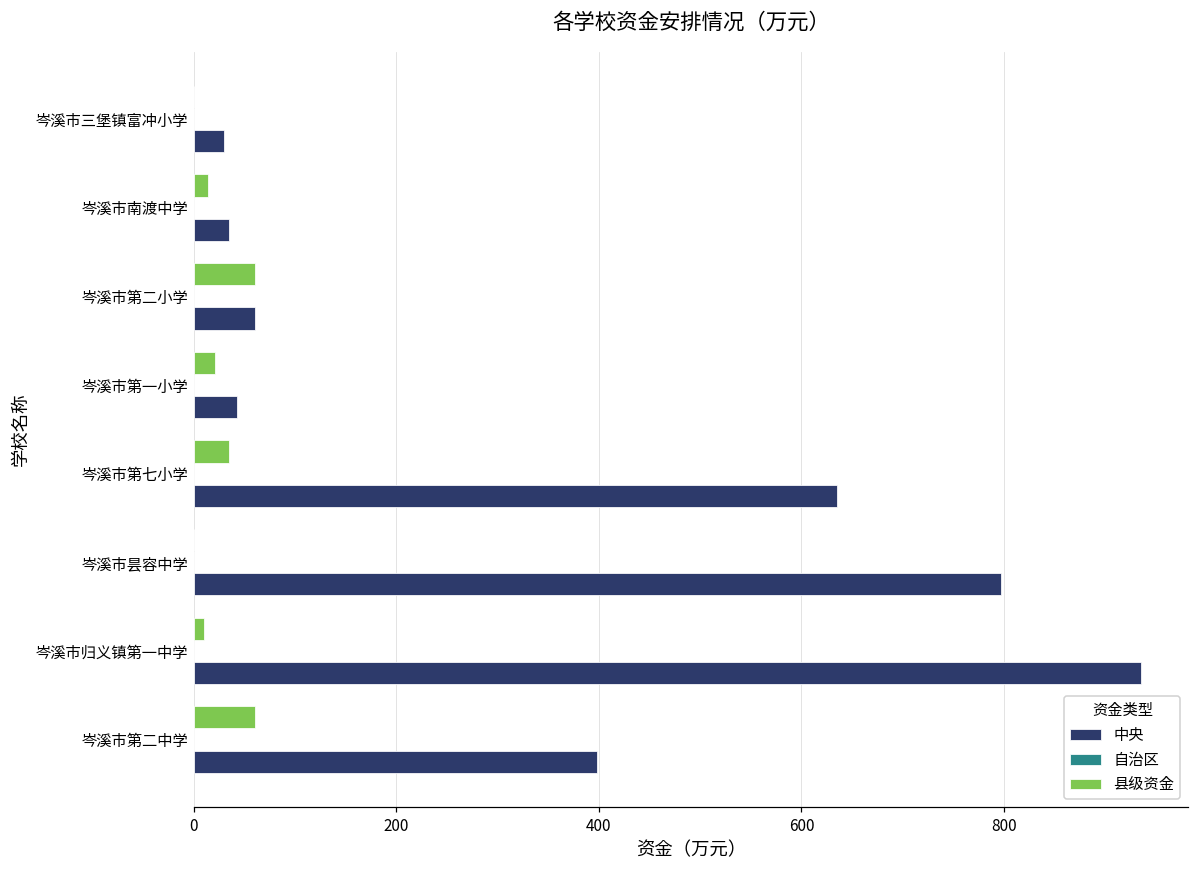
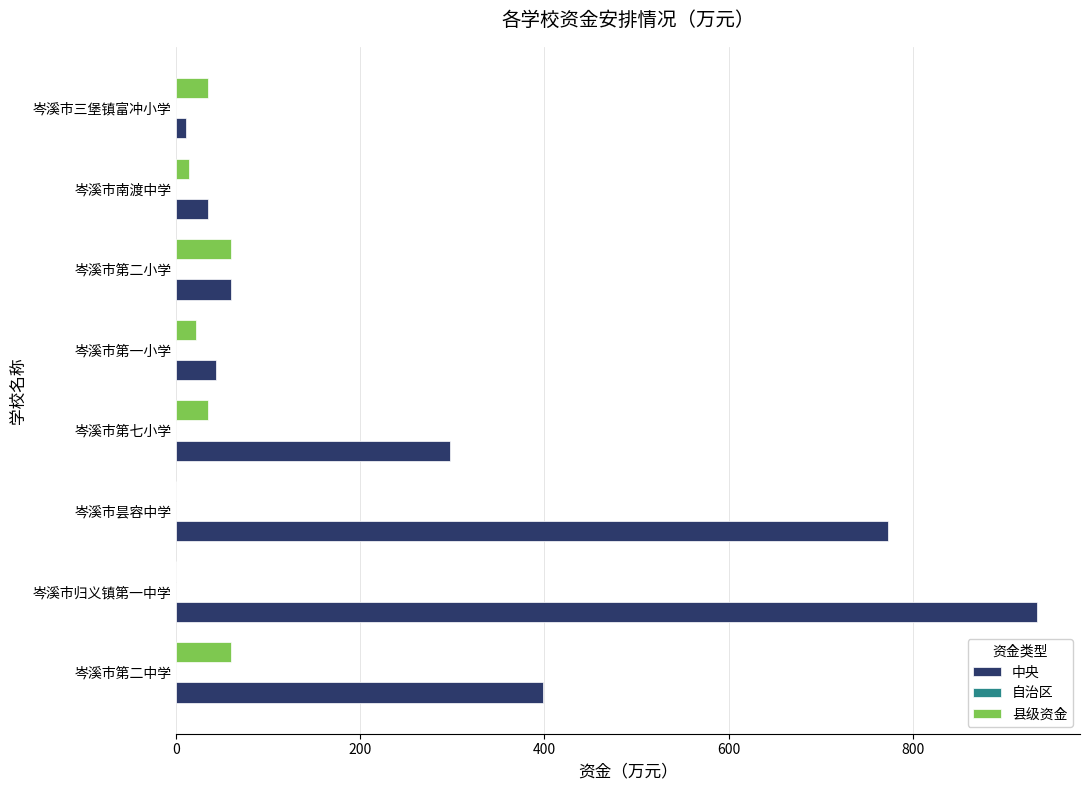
县级资金, 岑溪市三堡镇富冲小学: 0 -> 40
中央, 岑溪市三堡镇富冲小学: 30 -> 10
中央, 岑溪市第七小学: 640 -> 300
中央, 岑溪市昙容中学: 800 -> 770
县级资金, 岑溪市归义镇第一中学: 10 -> 0
